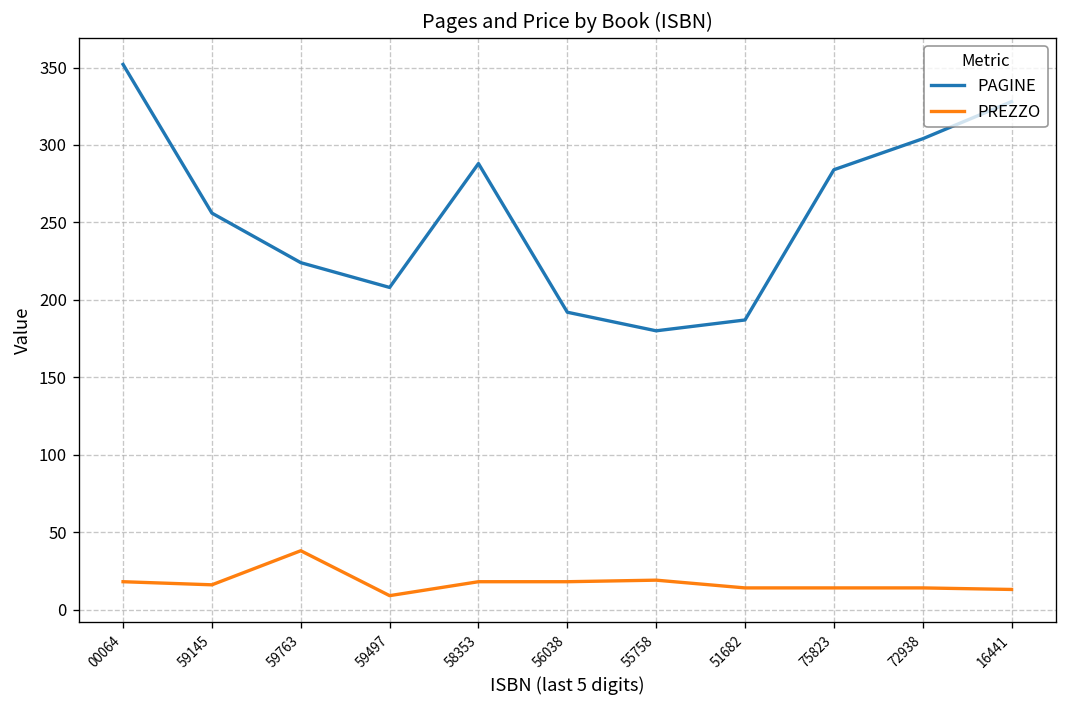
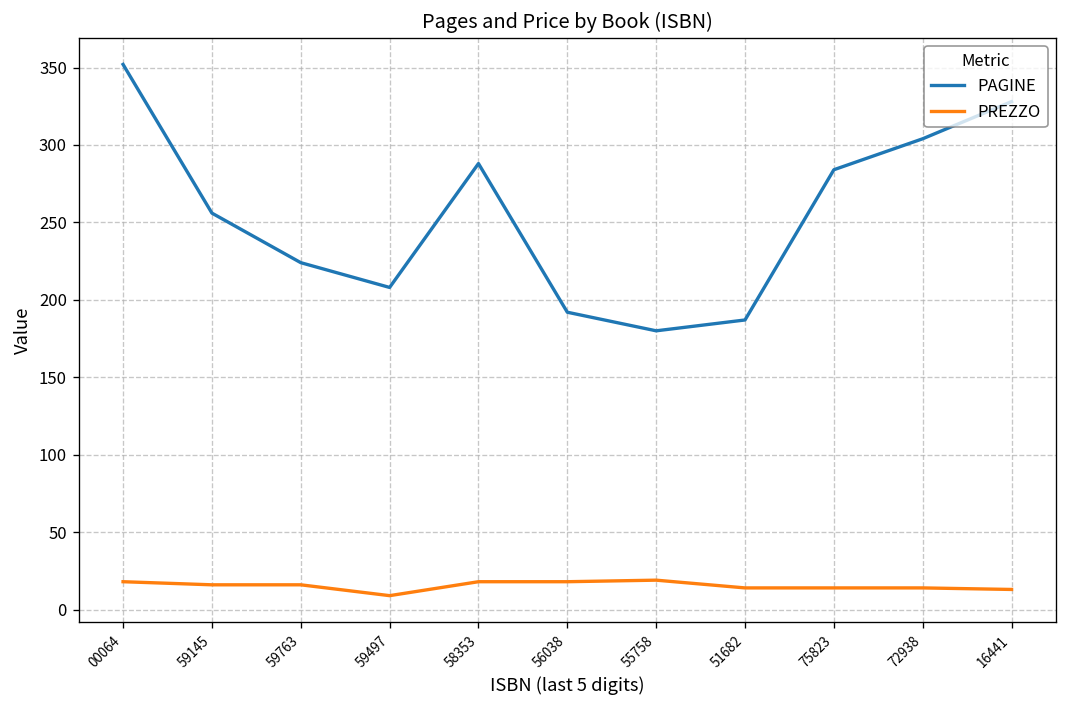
PREZZO, 59763: 38 -> 16
